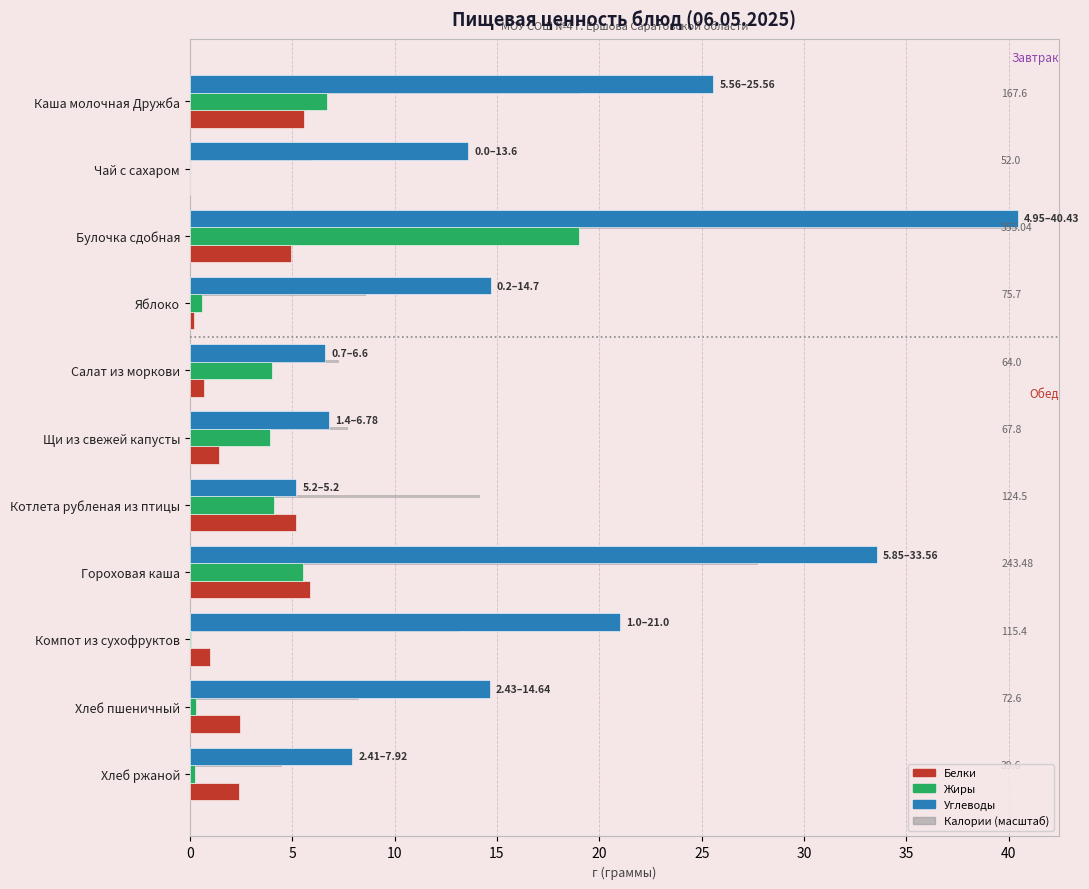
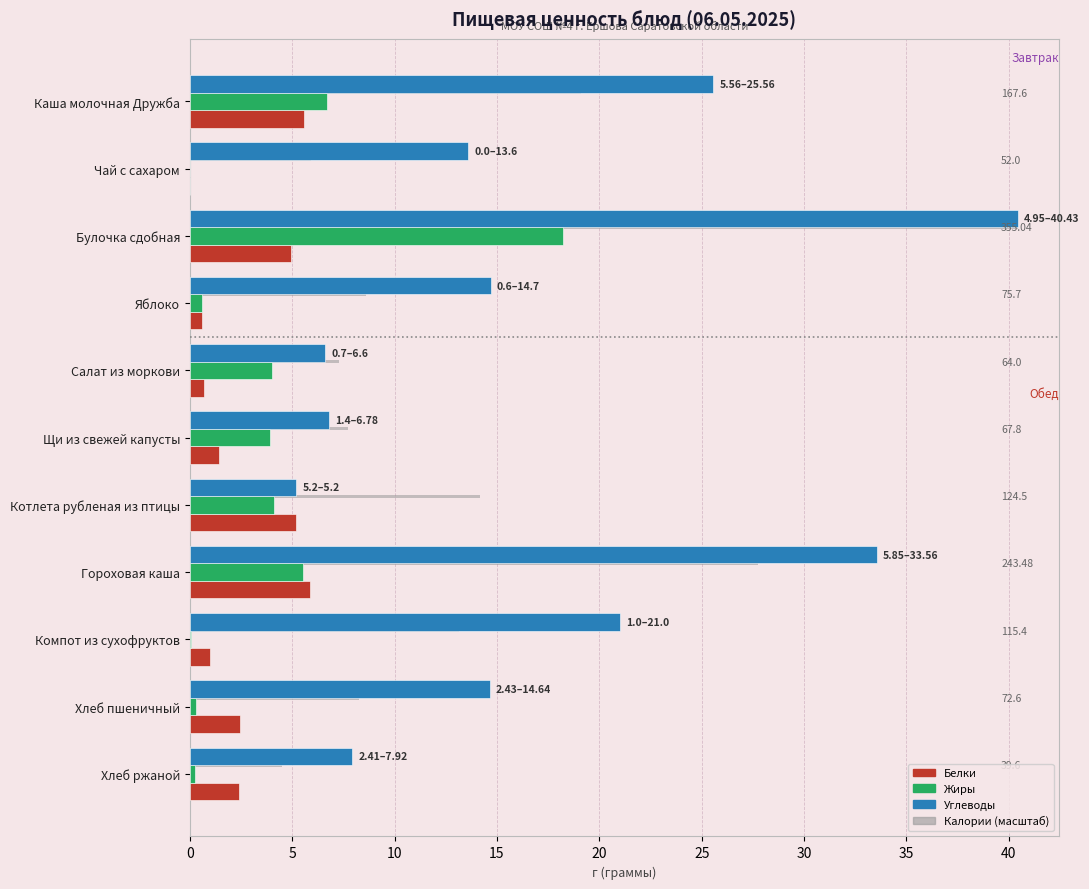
Жиры, Булочка сдобная: 19.0 -> 18.2
Белки, Яблоко: 0.2 -> 0.6
